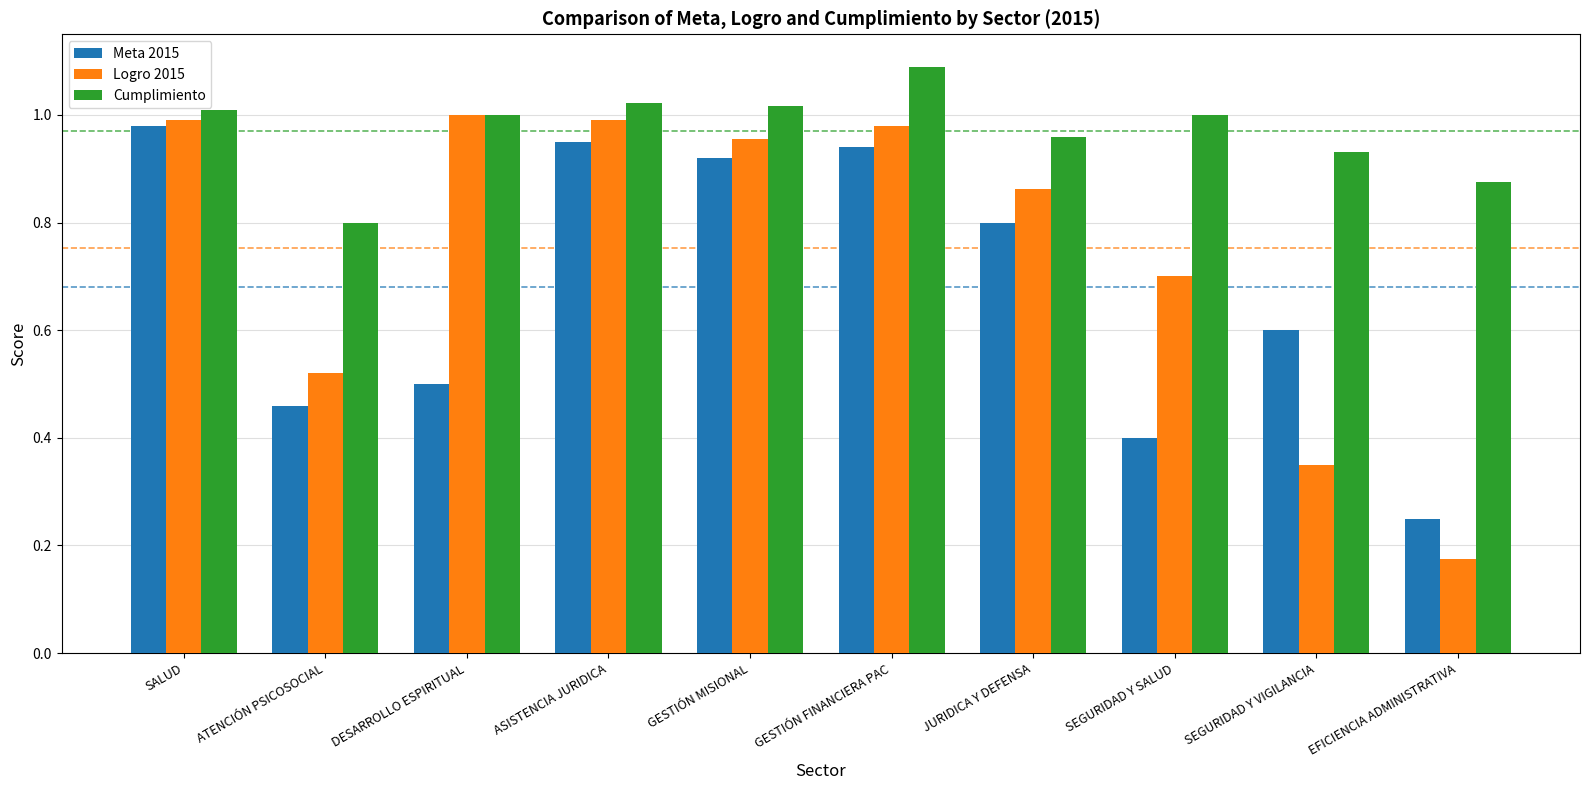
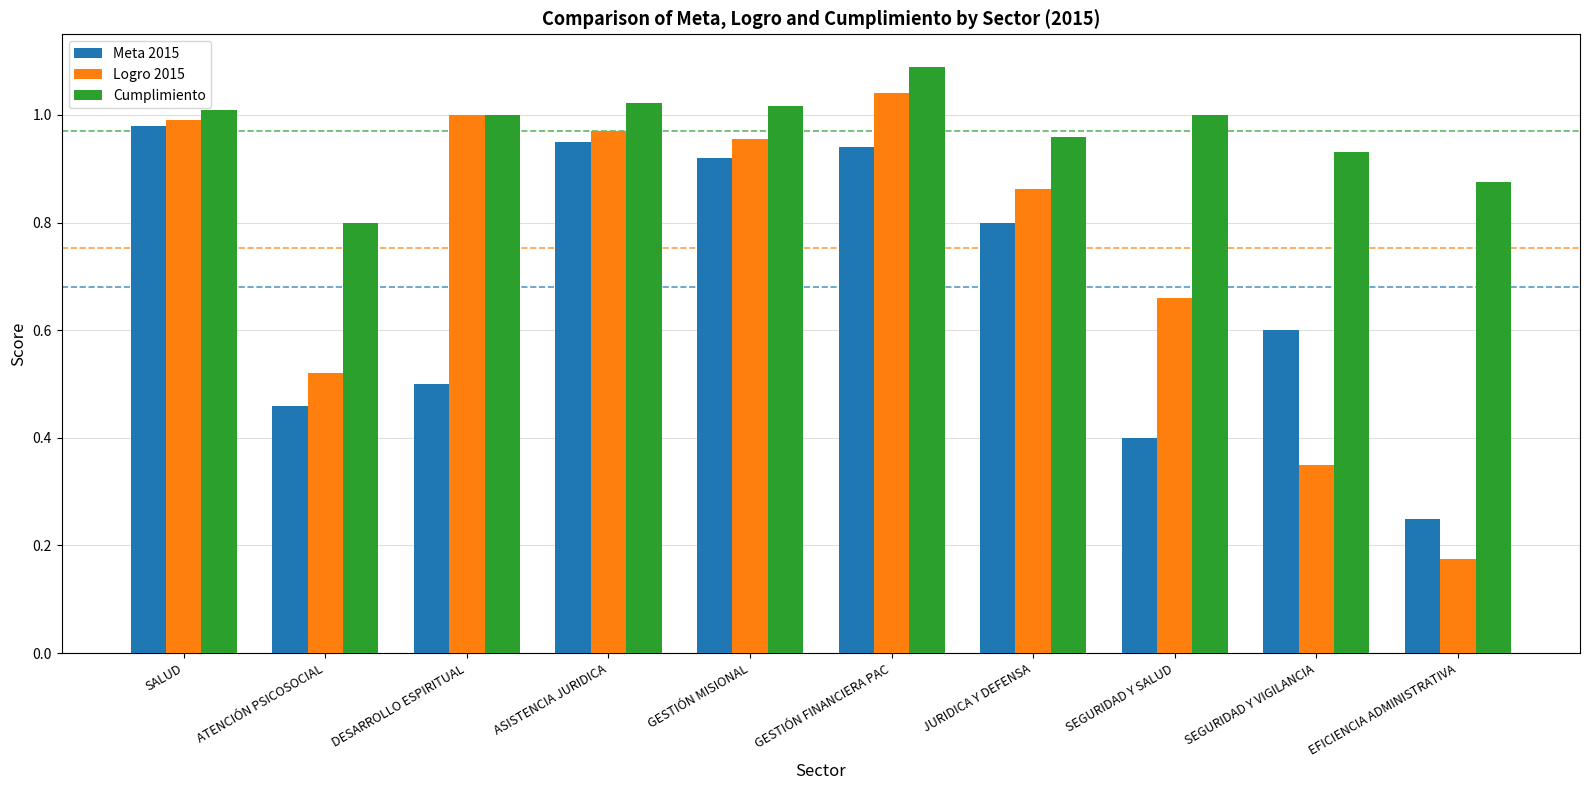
Logro 2015, ASISTENCIA JURIDICA: 0.99 -> 0.97
Logro 2015, GESTIÓN FINANCIERA PAC: 0.98 -> 1.04
Logro 2015, SEGURIDAD Y SALUD: 0.70 -> 0.66
